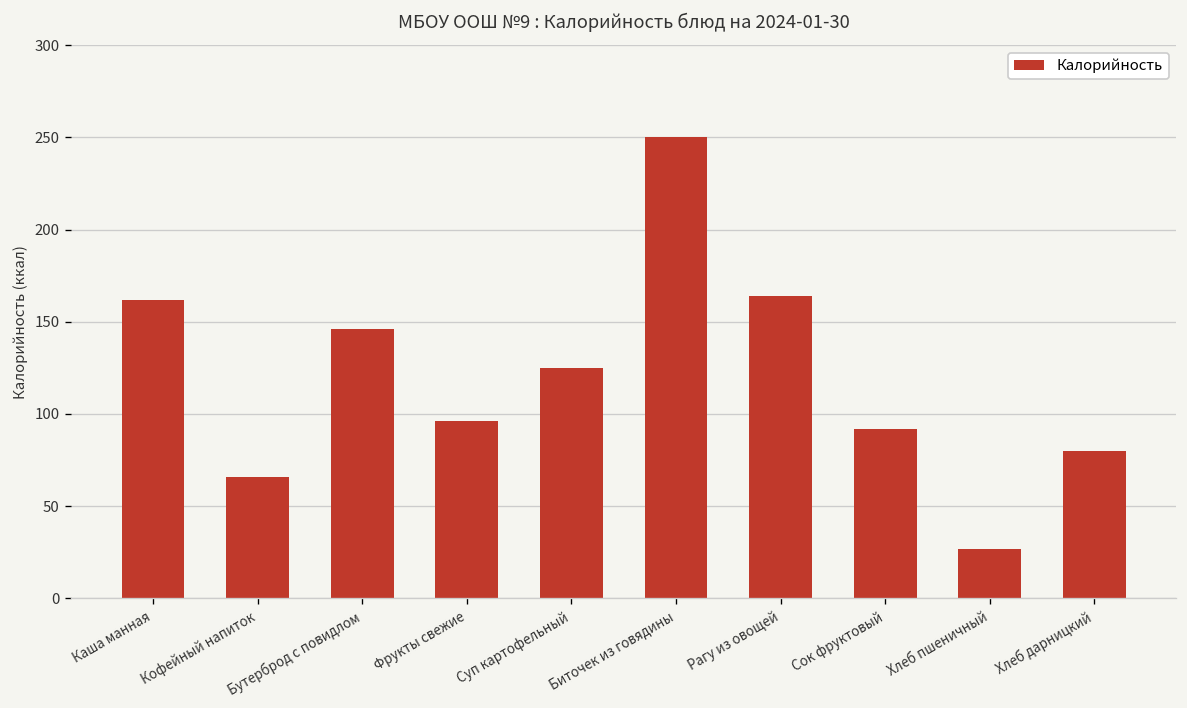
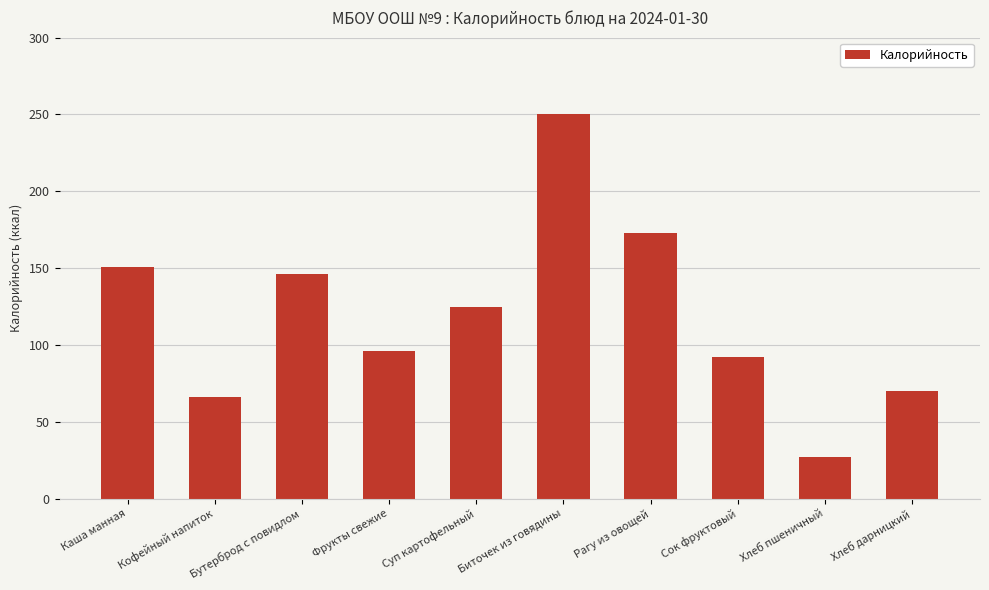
Каша манная: 162 -> 151
Рагу из овощей: 164 -> 173
Хлеб дарницкий: 80 -> 70
